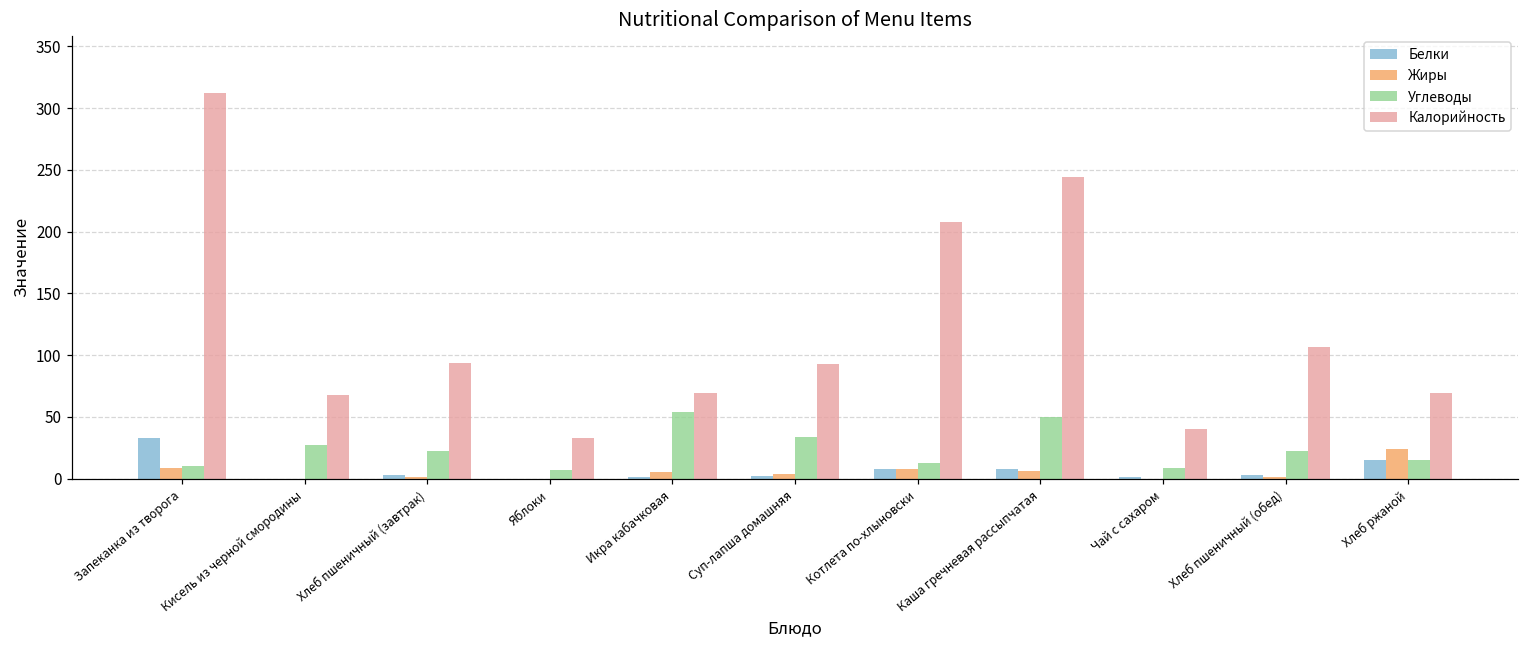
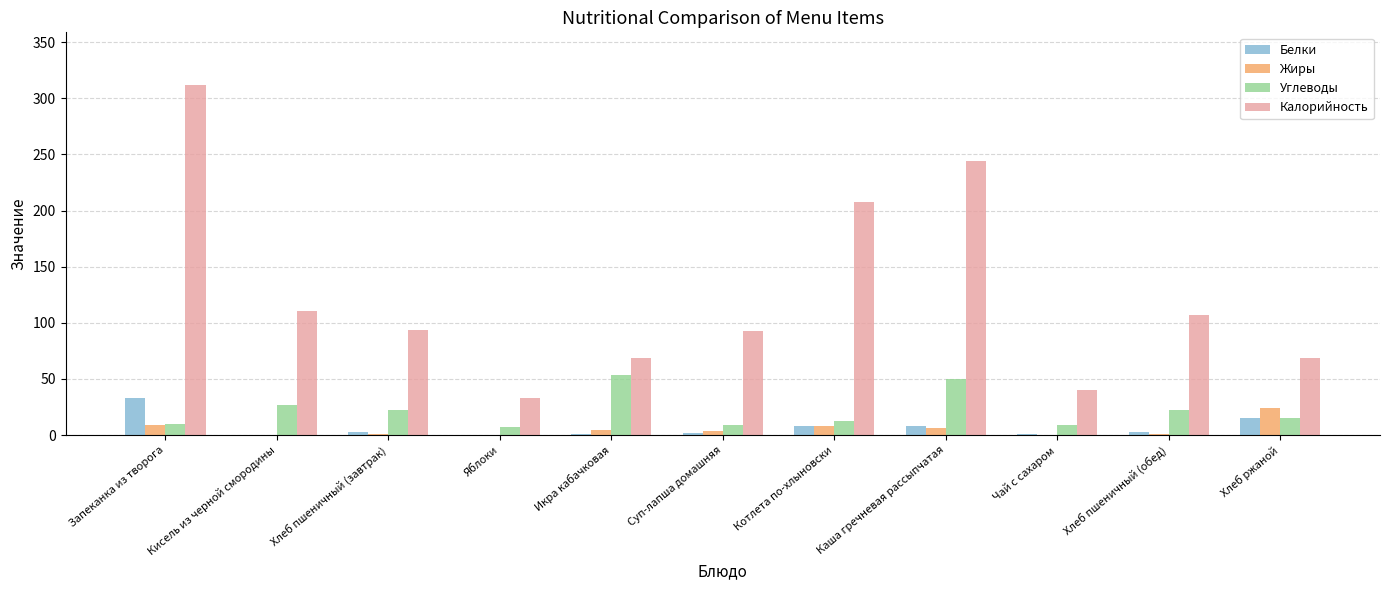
Калорийность, Кисель из черной смородины: 68 -> 111
Углеводы, Суп-лапша домашняя: 34 -> 9
